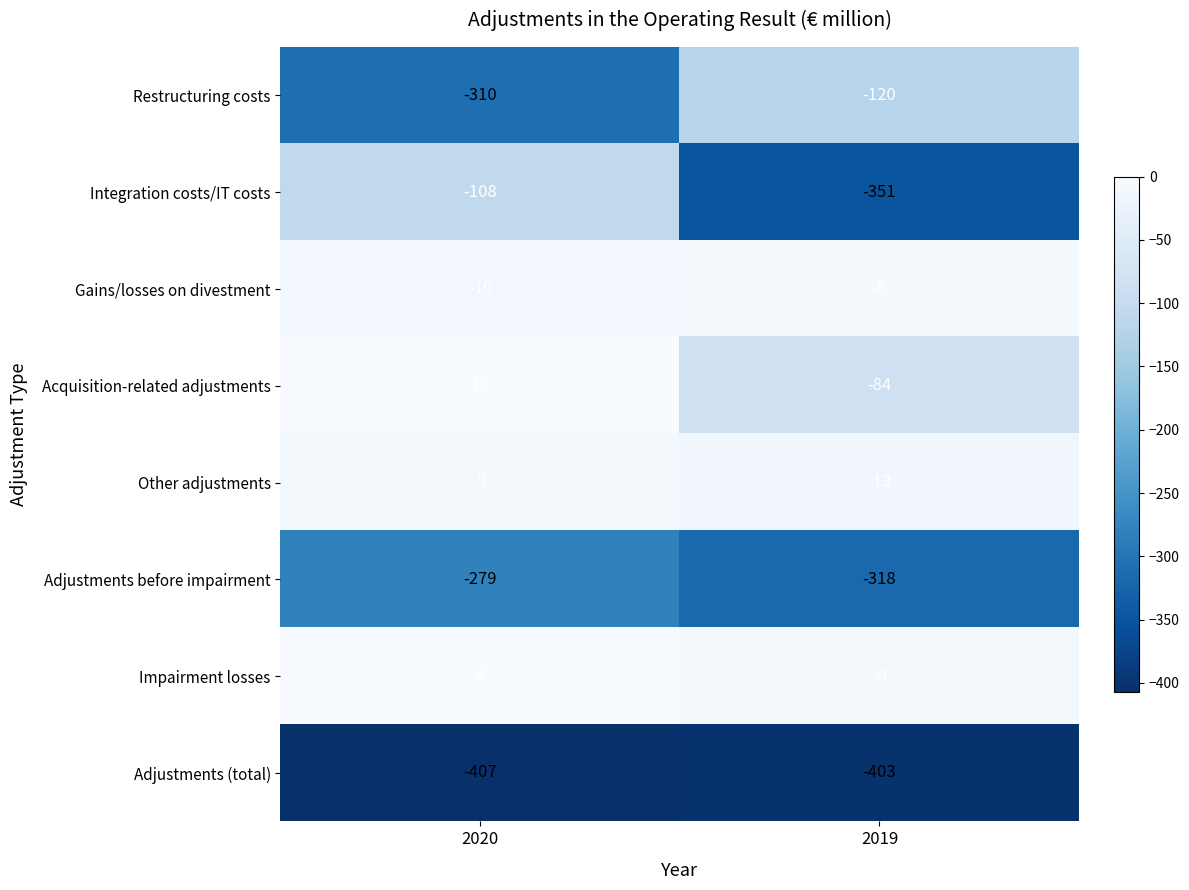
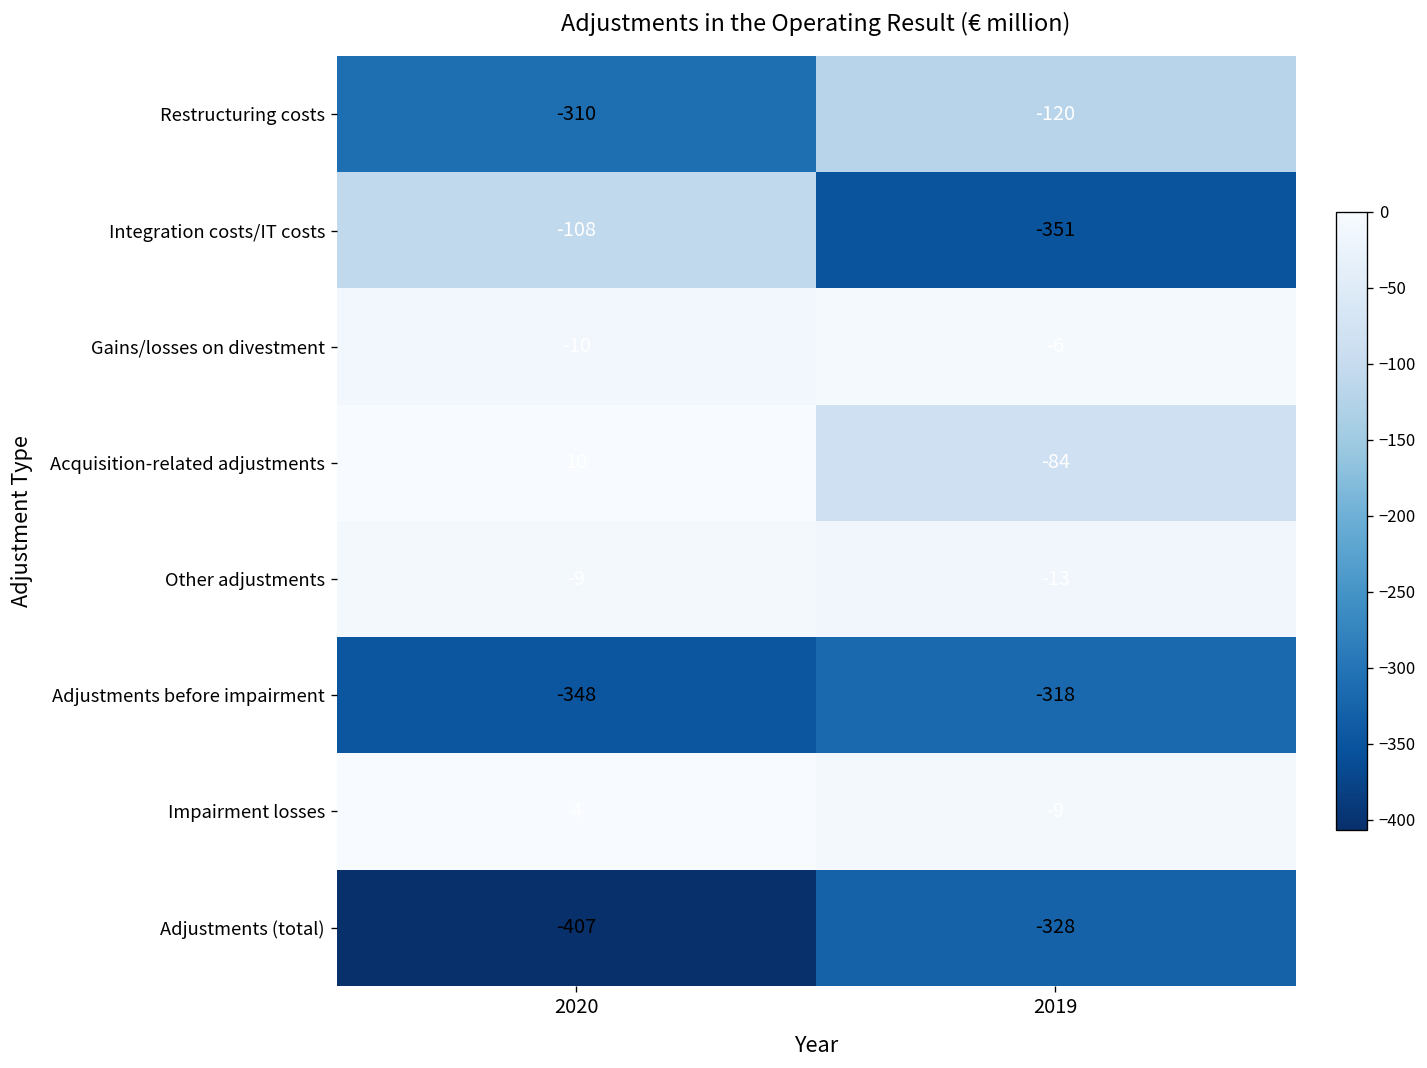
Adjustments before impairment, 2020: -279 -> -348
Adjustments (total), 2019: -403 -> -328
